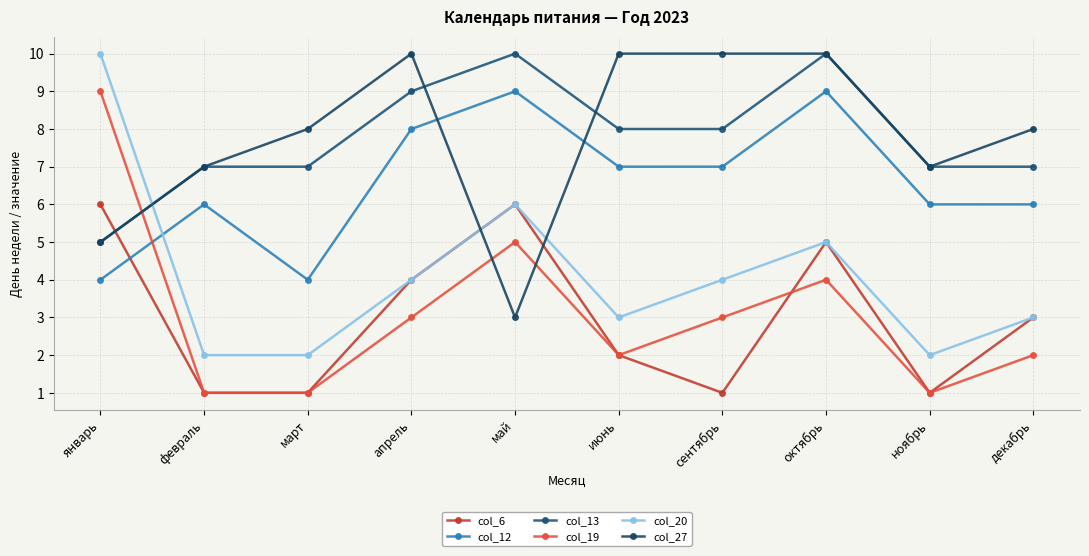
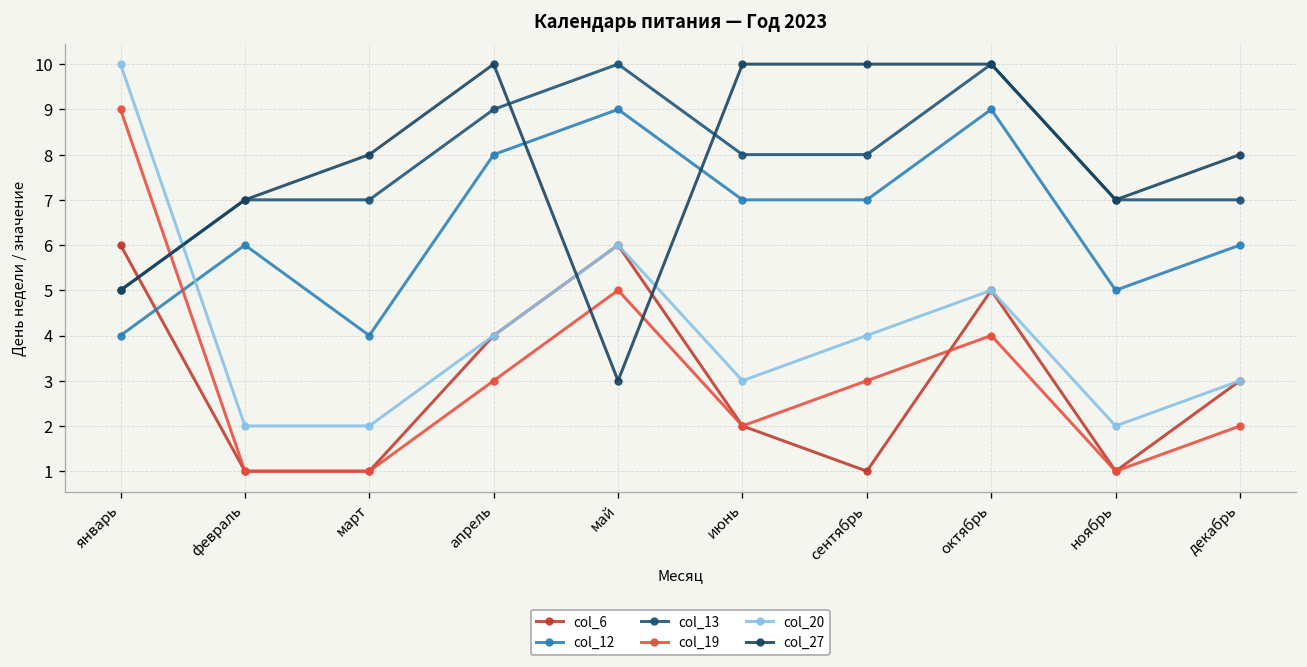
col_12, ноябрь: 6 -> 5
